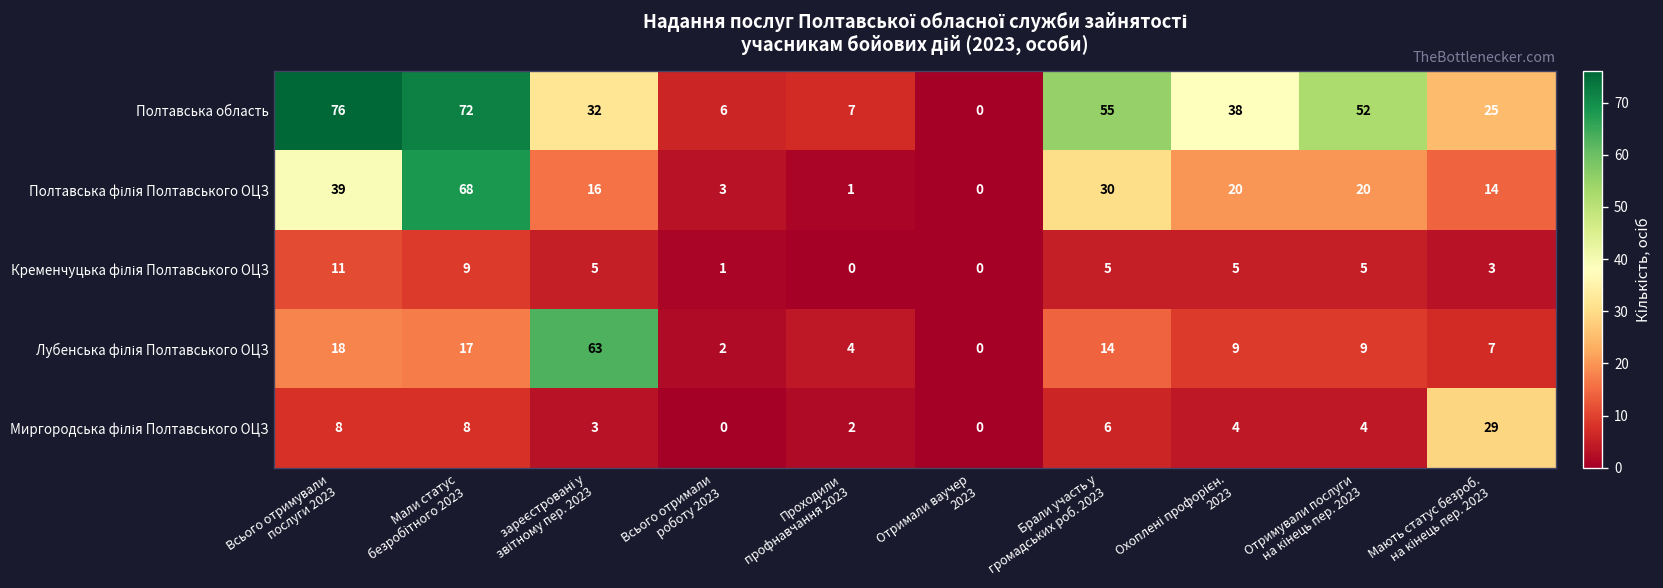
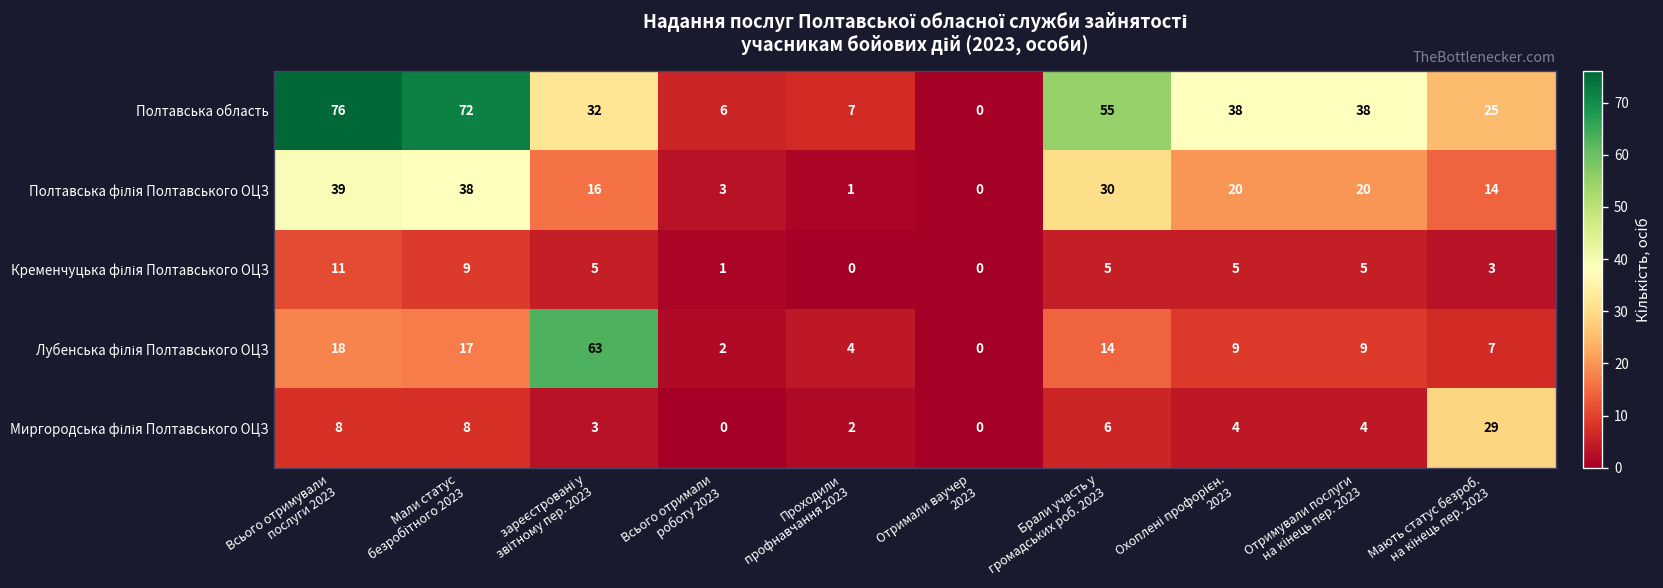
Полтавська область, Отримували послуги на кінець пер. 2023: 52 -> 38
Полтавська філія Полтавського ОЦЗ, Мали статус безробітного 2023: 68 -> 38
